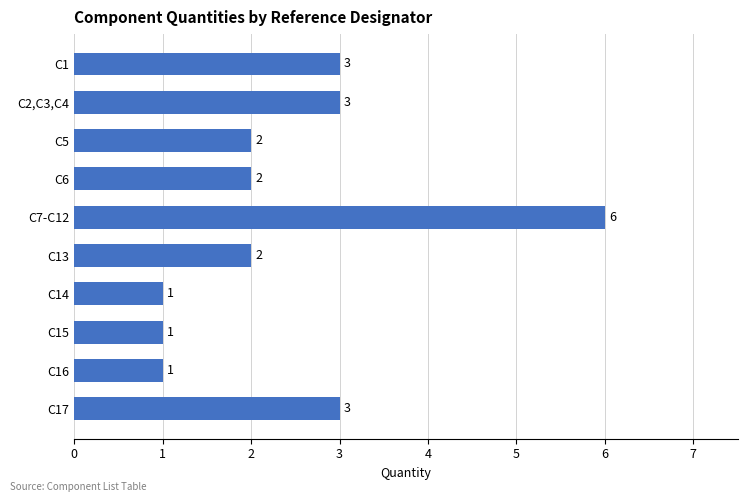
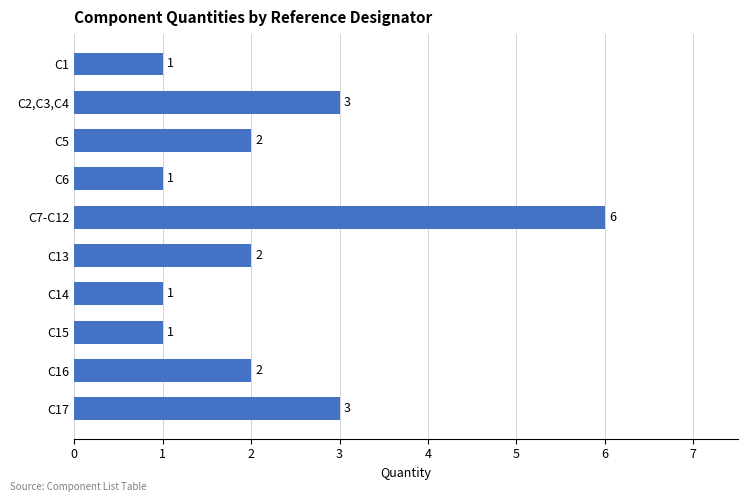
C1: 3 -> 1
C6: 2 -> 1
C16: 1 -> 2
